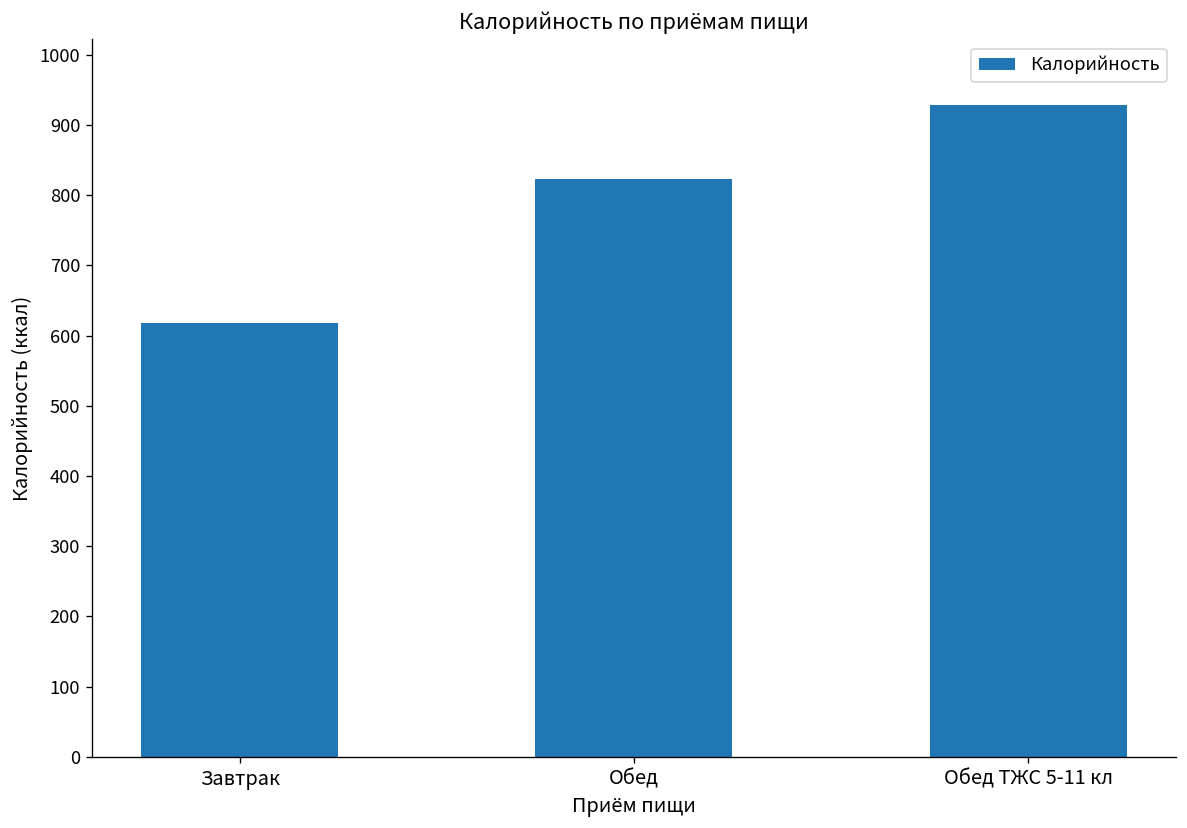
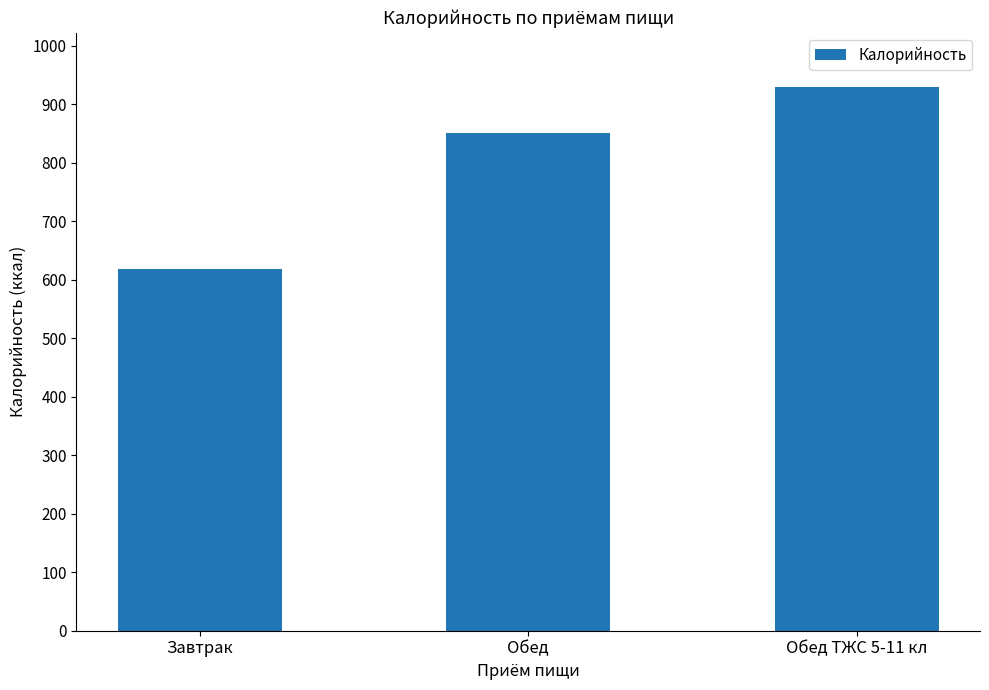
Обед: 820 -> 850
